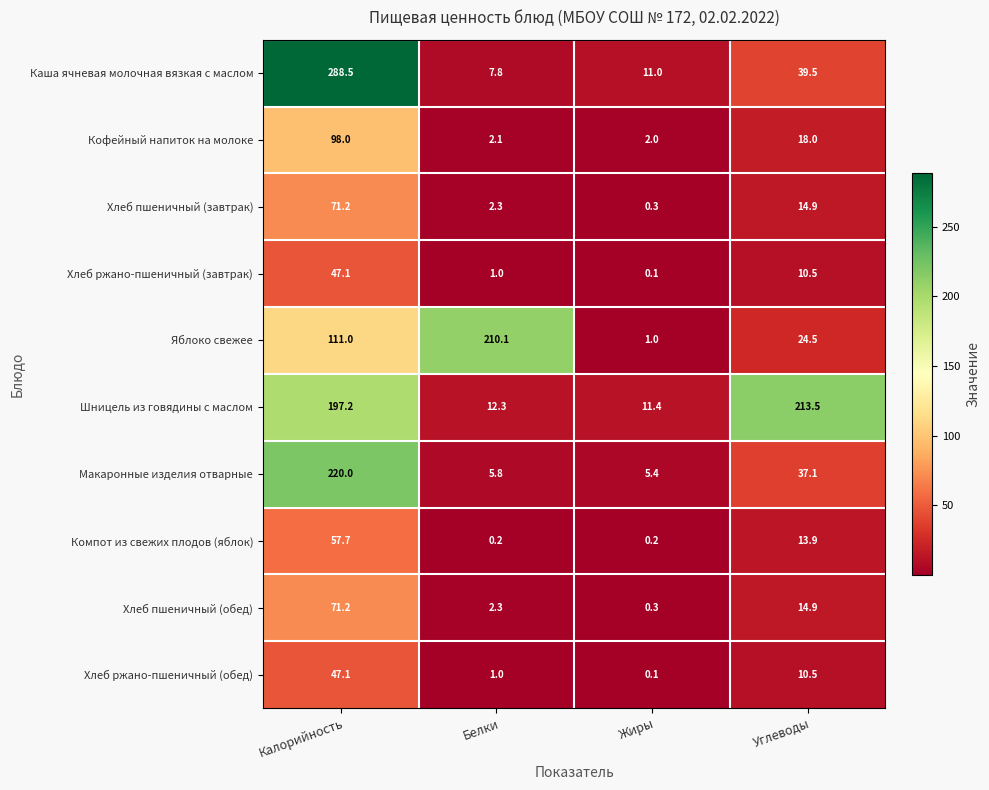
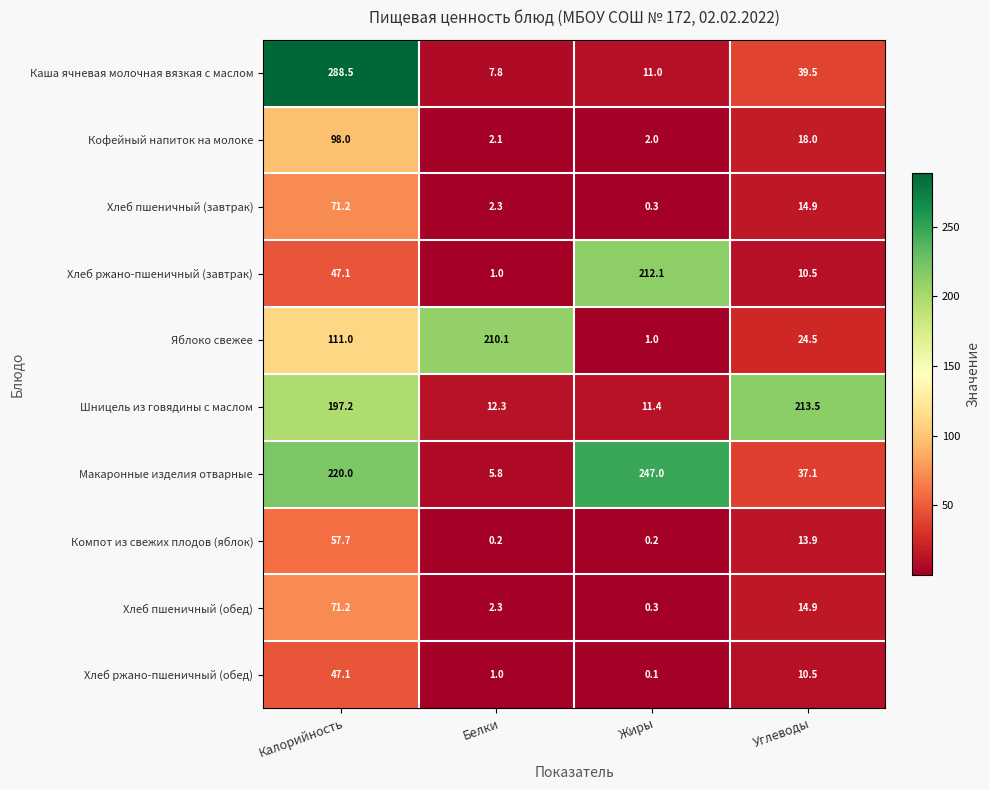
Хлеб ржано-пшеничный (завтрак), Жиры: 0.1 -> 212.1
Макаронные изделия отварные, Жиры: 5.4 -> 247.0
